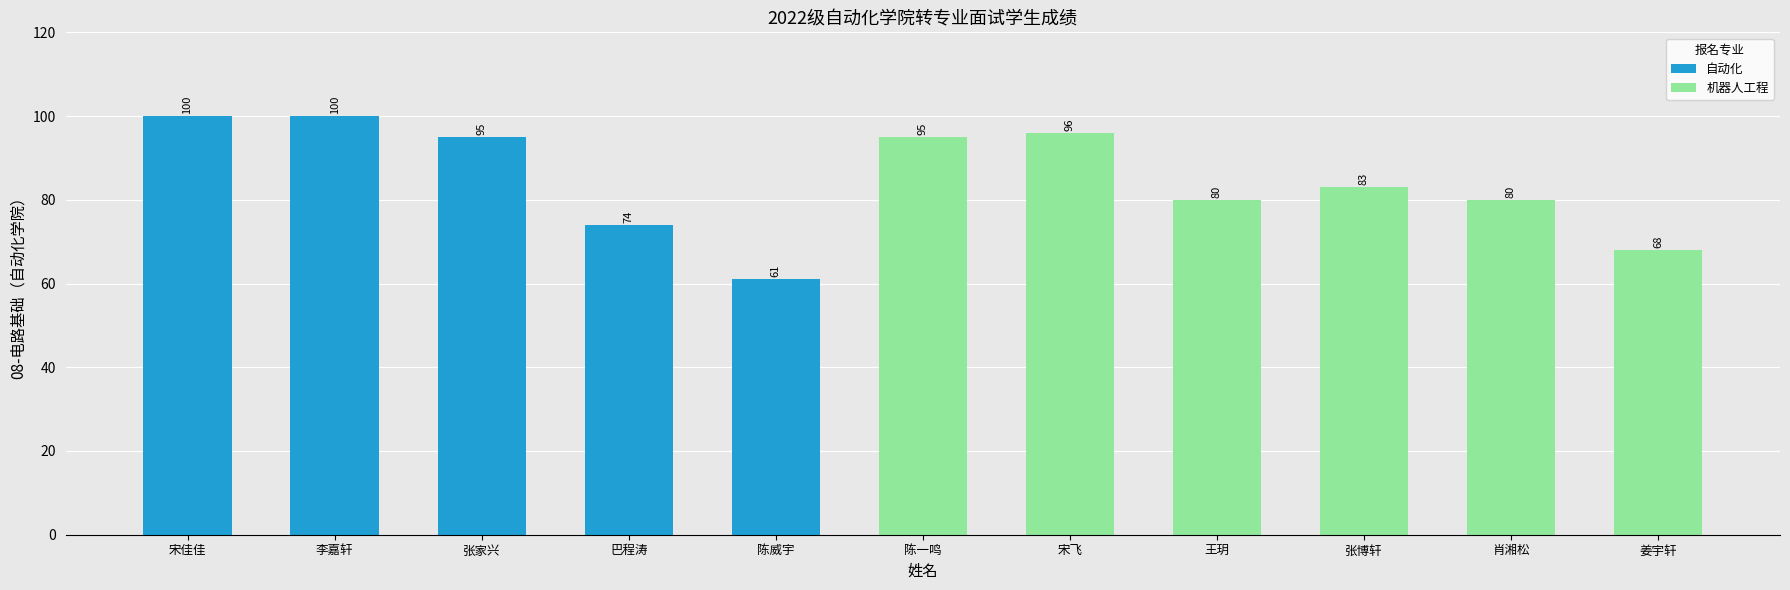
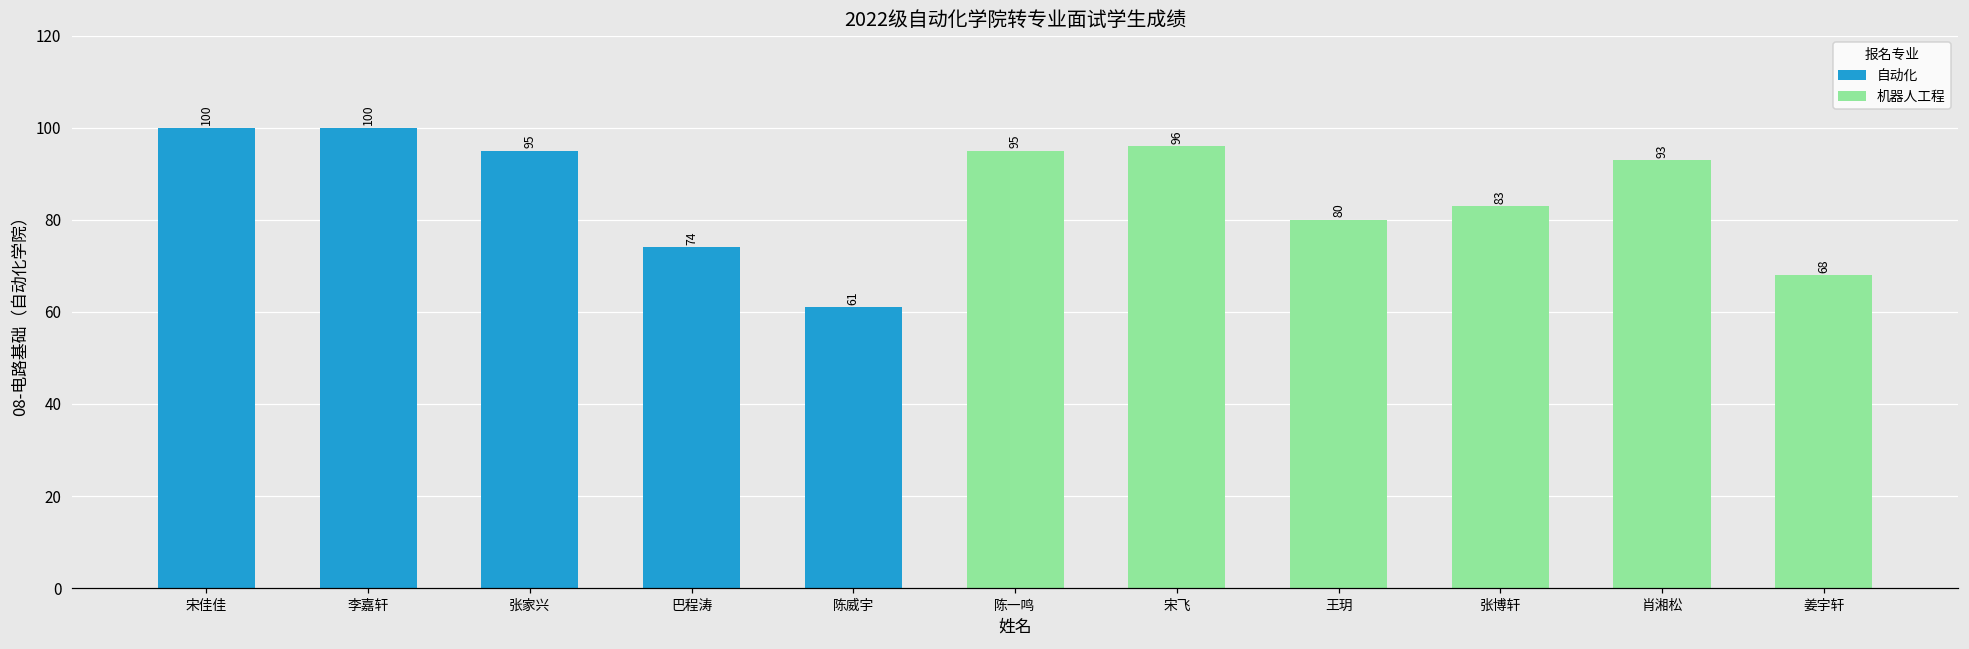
肖湘松: 80 -> 93
